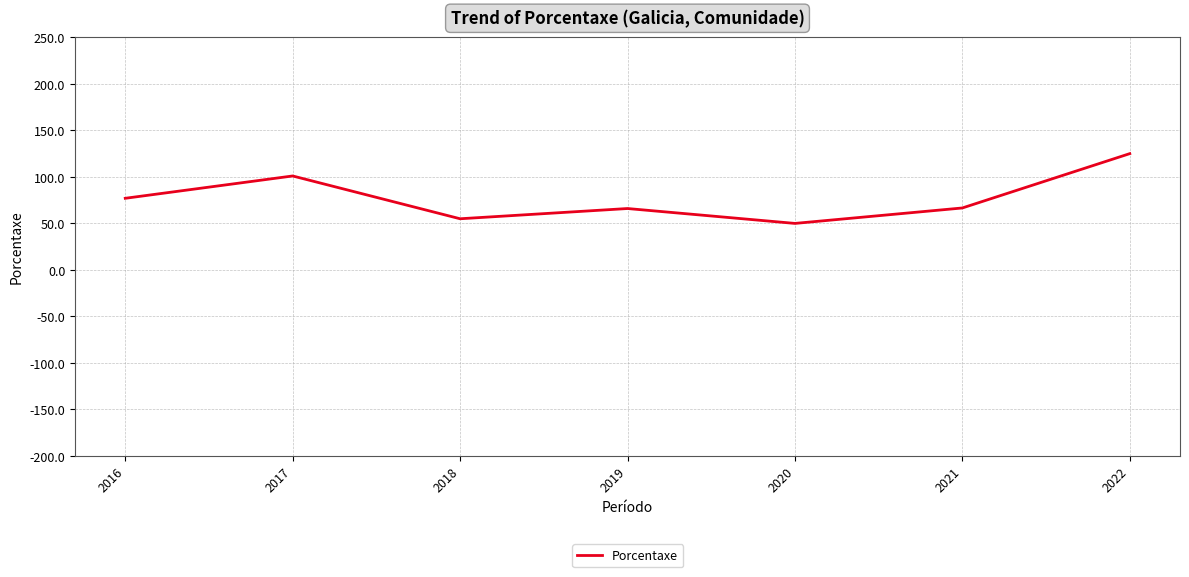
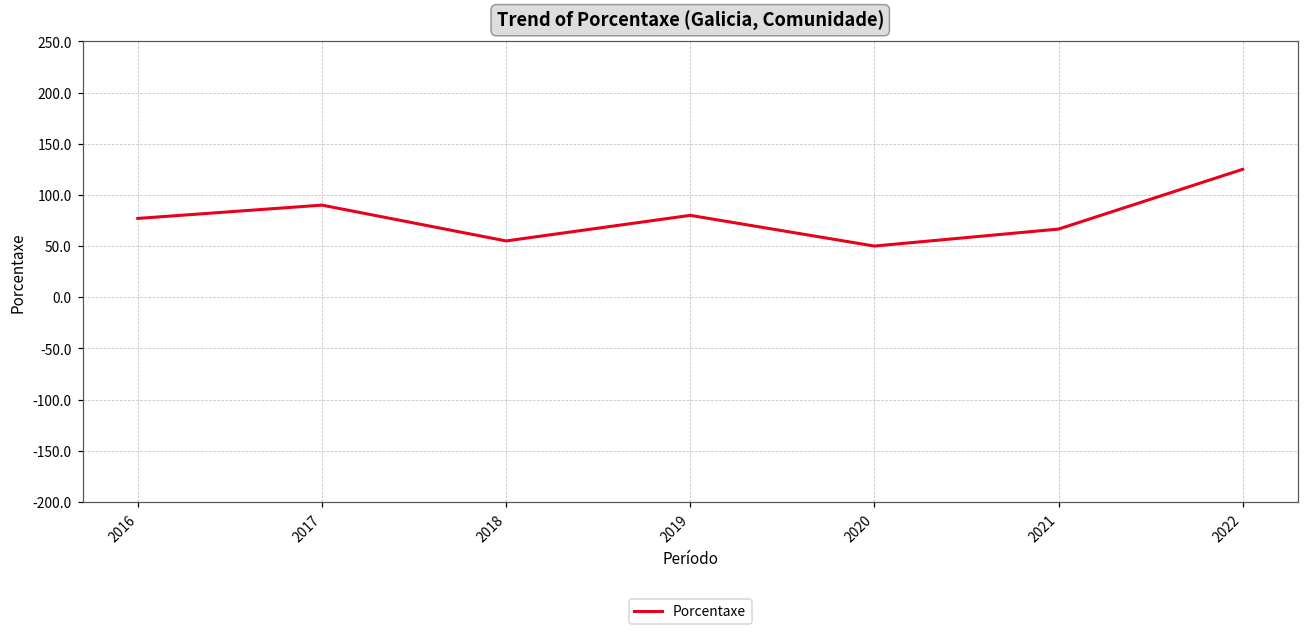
2017: 100 -> 90
2019: 70 -> 80
